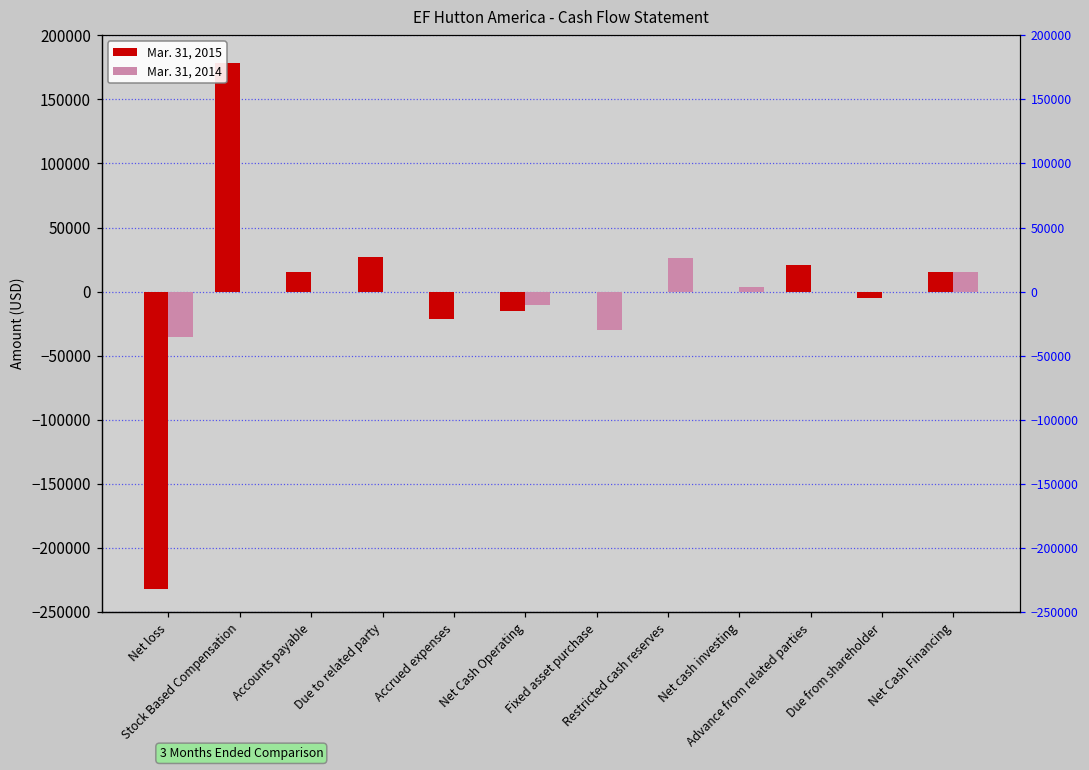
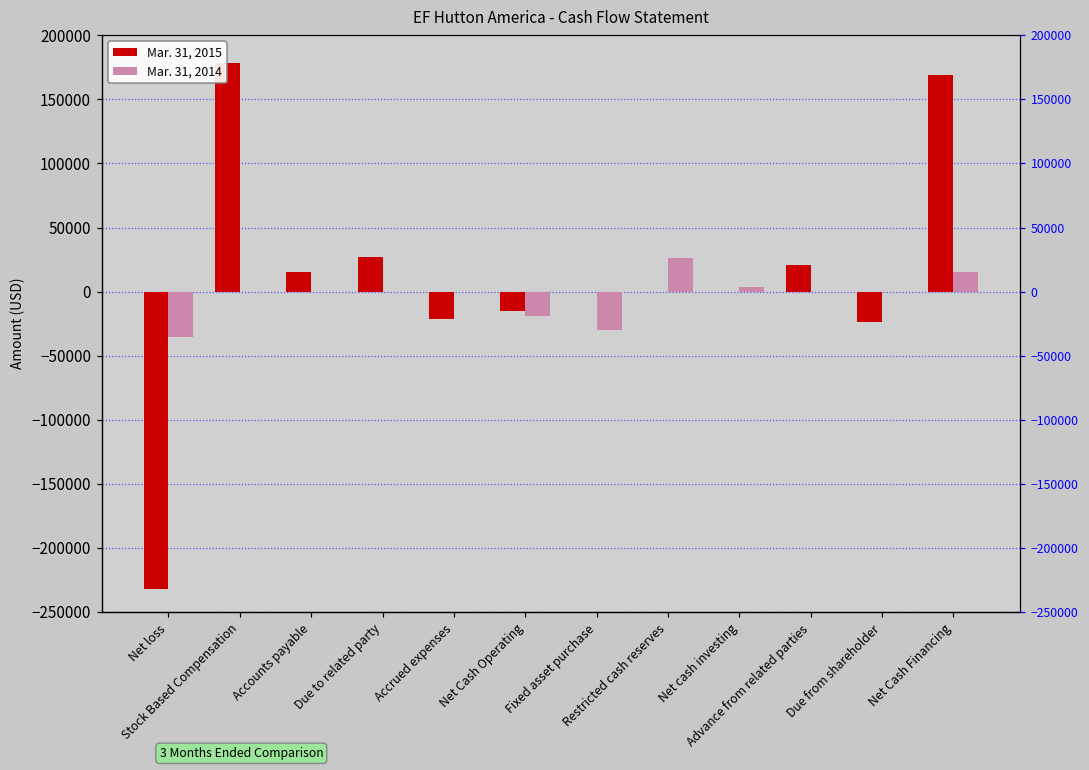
Mar. 31, 2014, Net Cash Operating: -11000 -> -19000
Mar. 31, 2015, Due from shareholder: -5000 -> -24000
Mar. 31, 2015, Net Cash Financing: 15000 -> 169000
